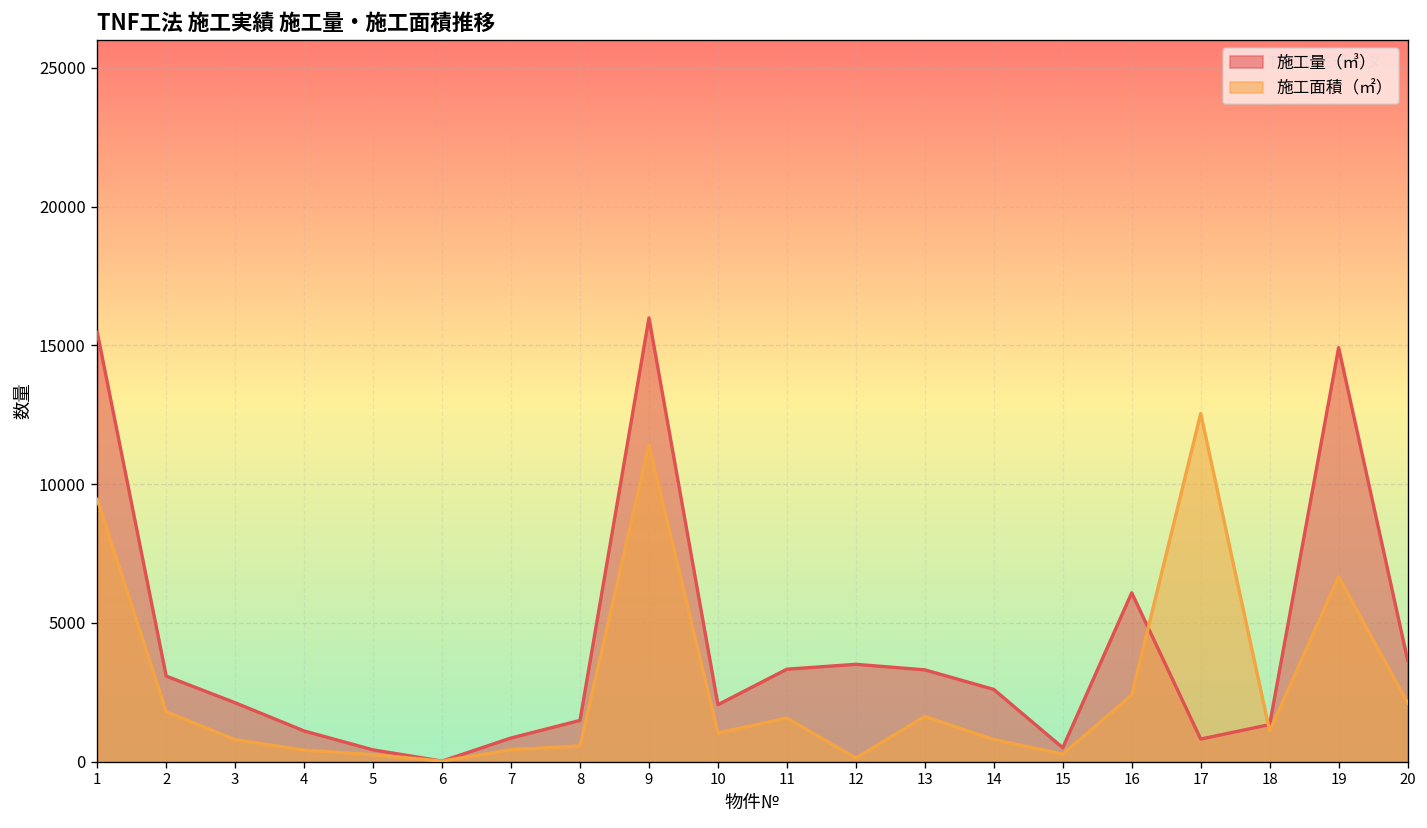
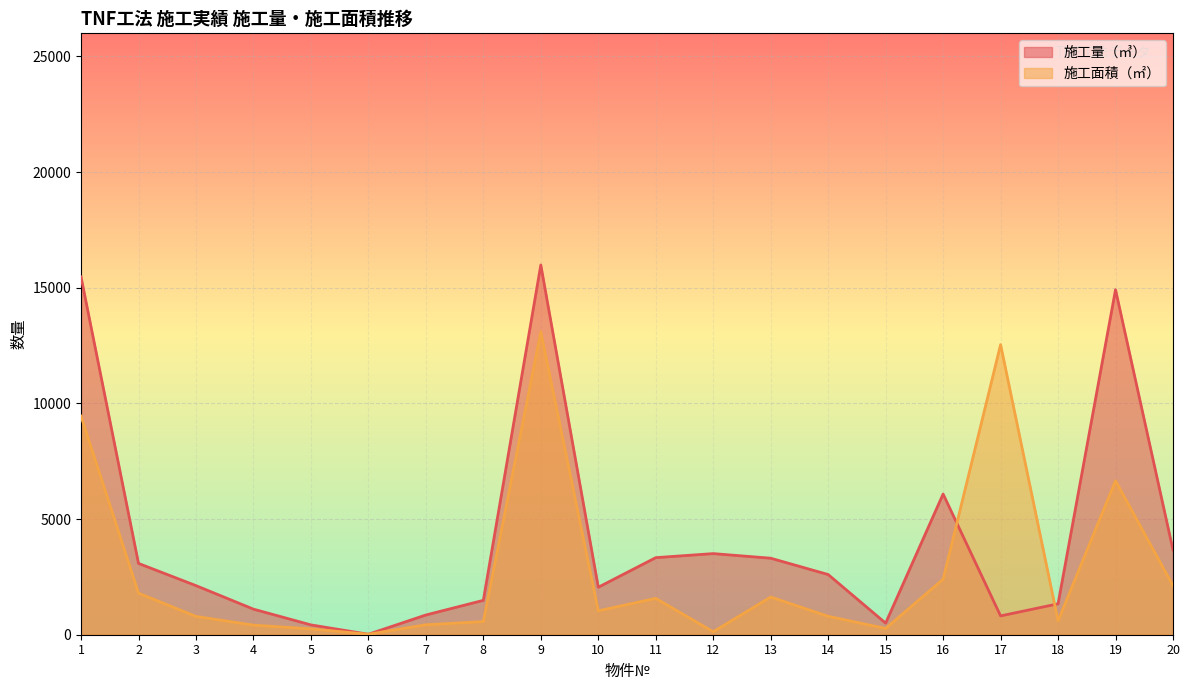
施工面積（㎡）, 9: 11400 -> 13100
施工面積（㎡）, 18: 1100 -> 600
